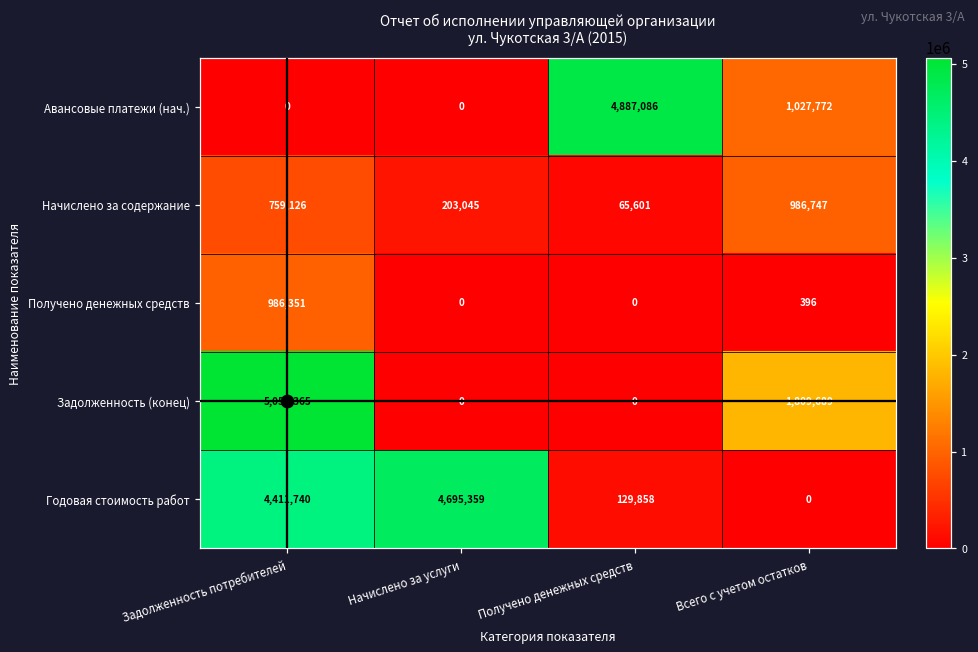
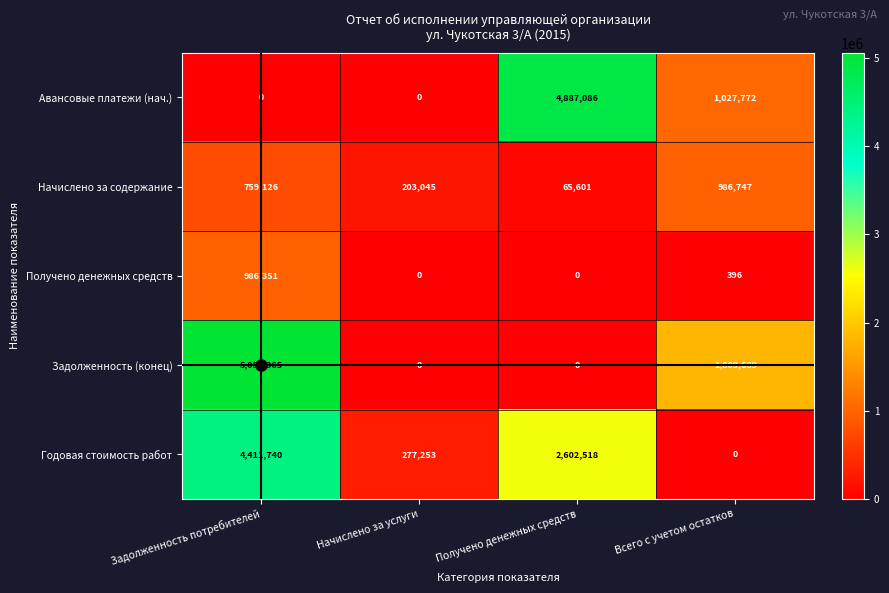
Годовая стоимость работ, Начислено за услуги: 4,695,359 -> 277,253
Годовая стоимость работ, Получено денежных средств: 129,858 -> 2,602,518
